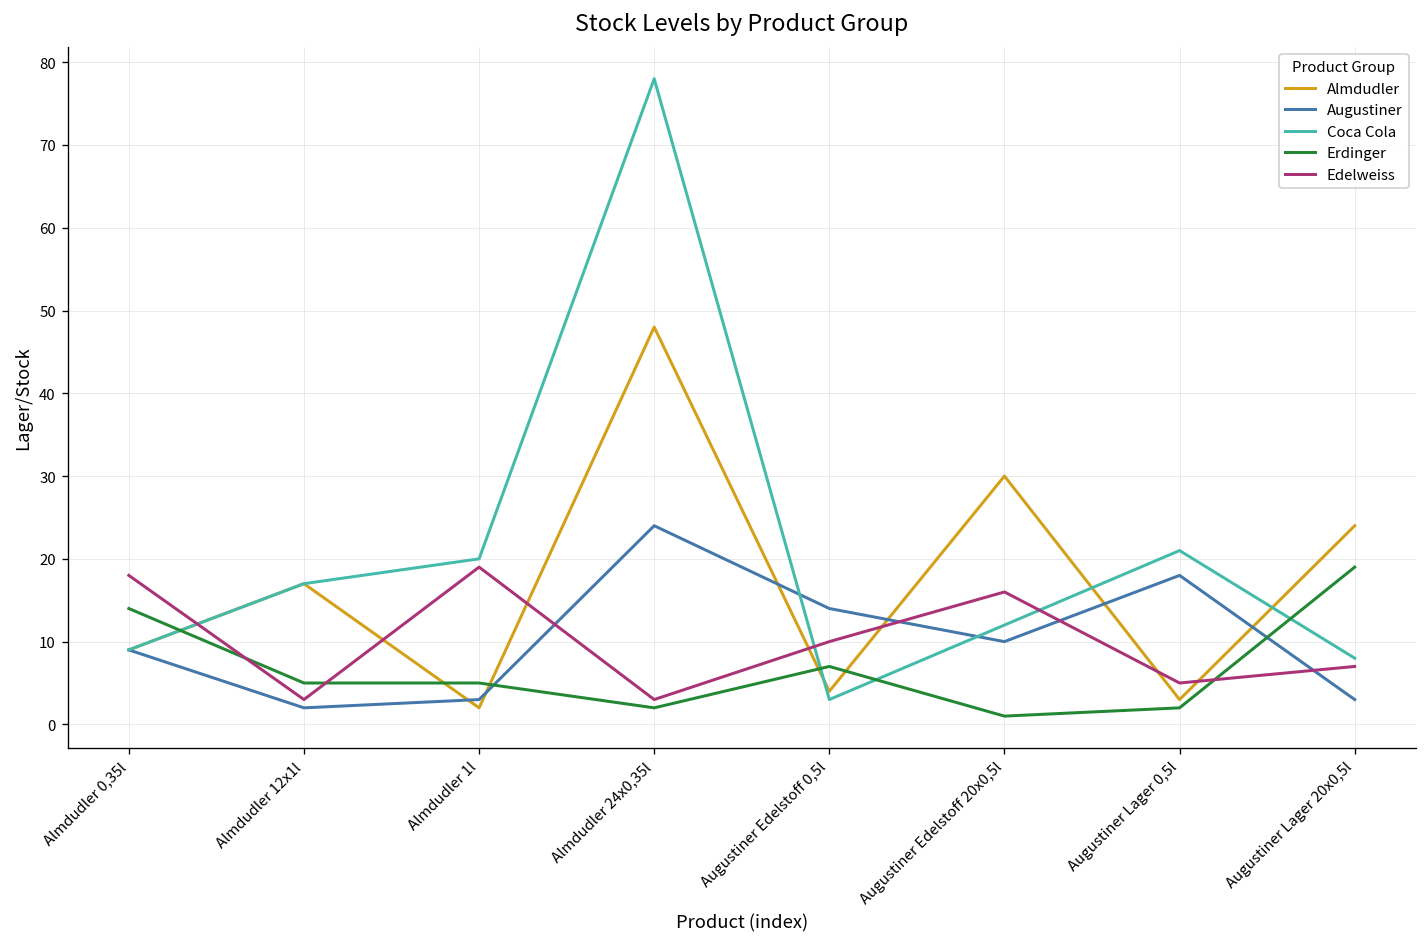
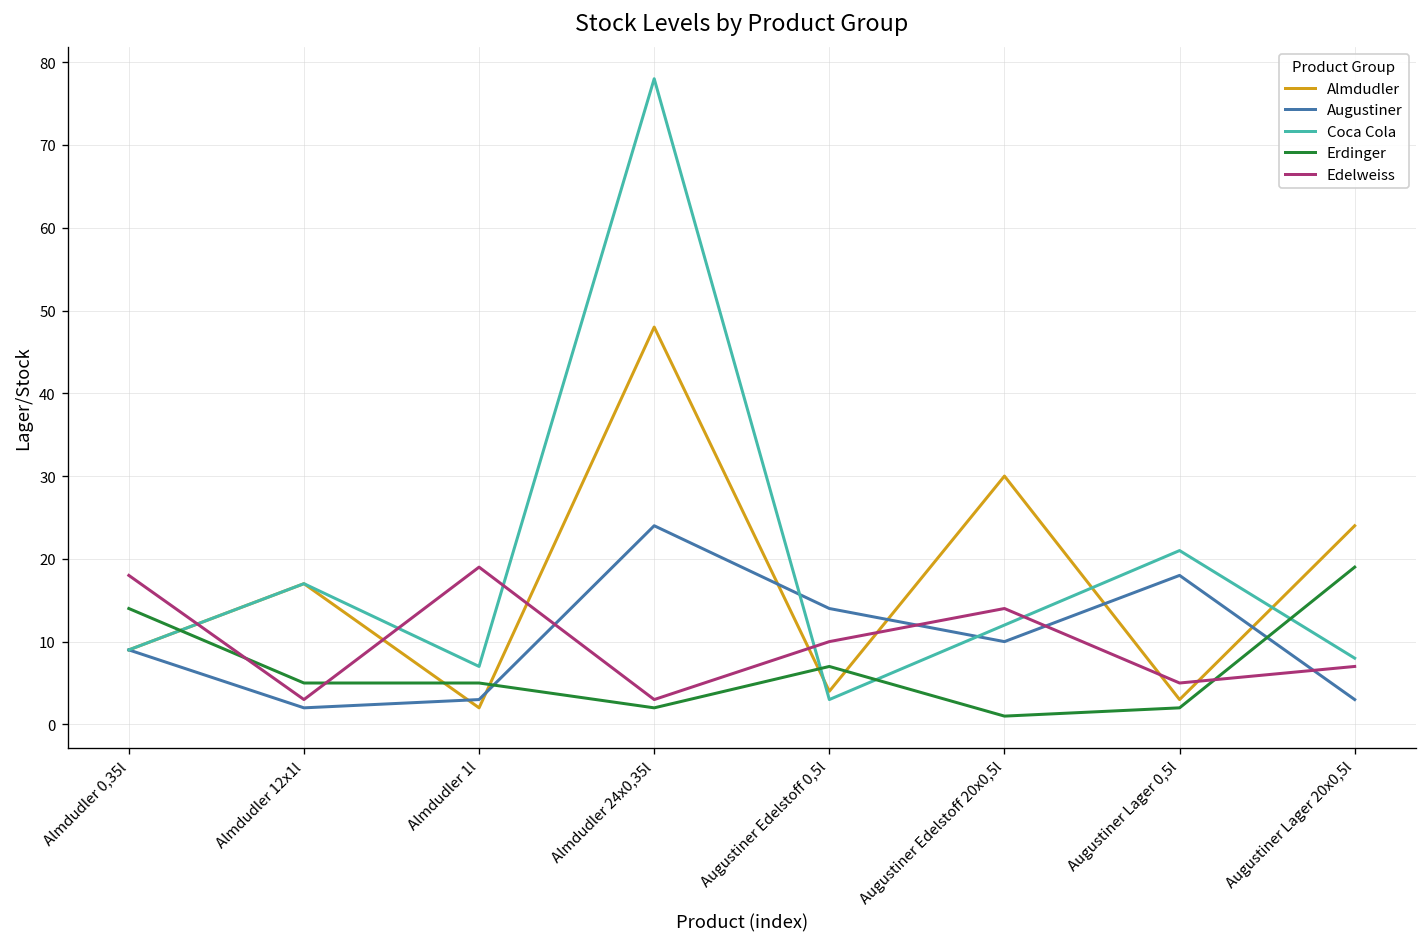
Coca Cola, Almdudler 1l: 20 -> 7
Edelweiss, Augustiner Edelstoff 20x0,5l: 16 -> 14
